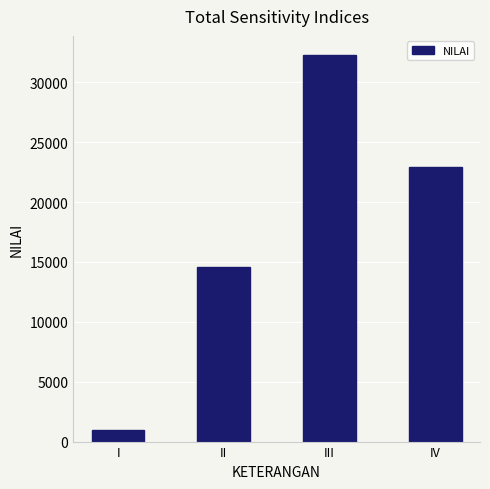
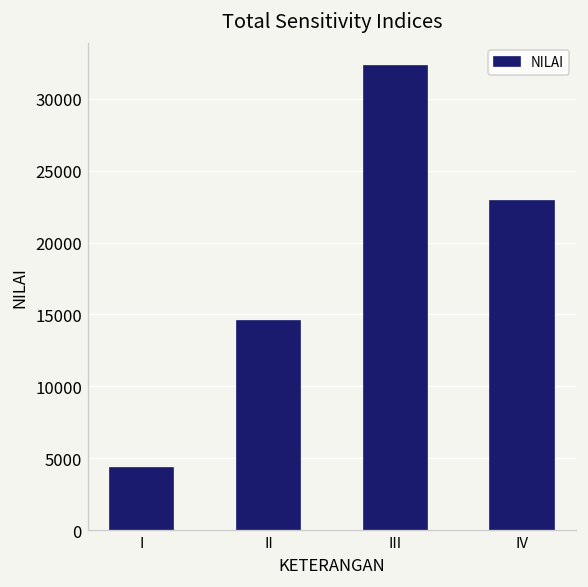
I: 900 -> 4300
